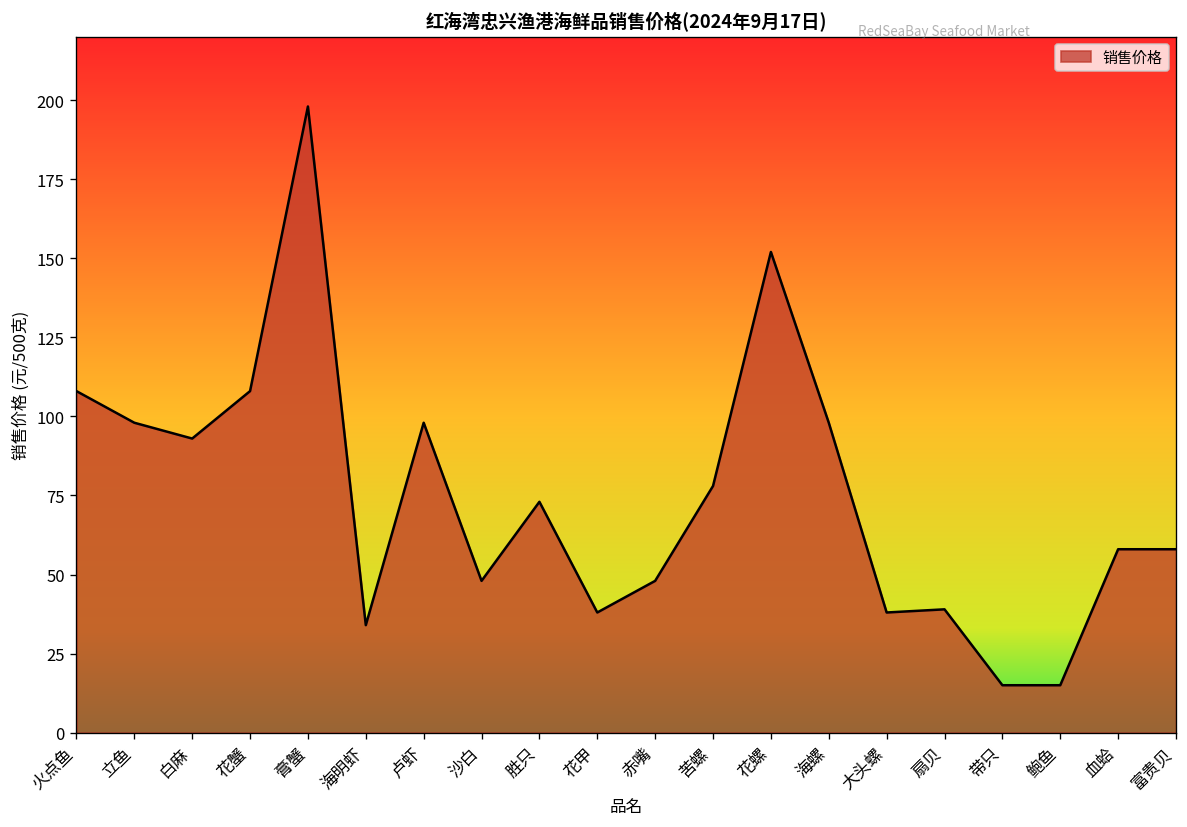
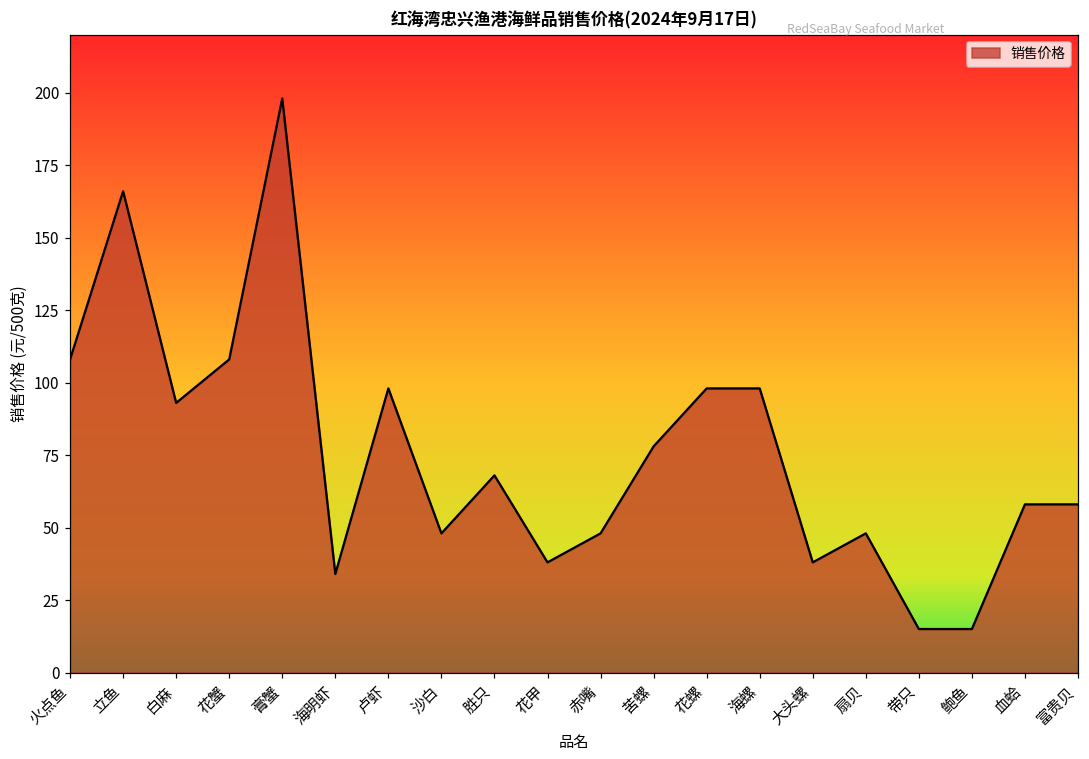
立鱼: 98 -> 166
胜只: 73 -> 68
花螺: 152 -> 98
扇贝: 39 -> 48
